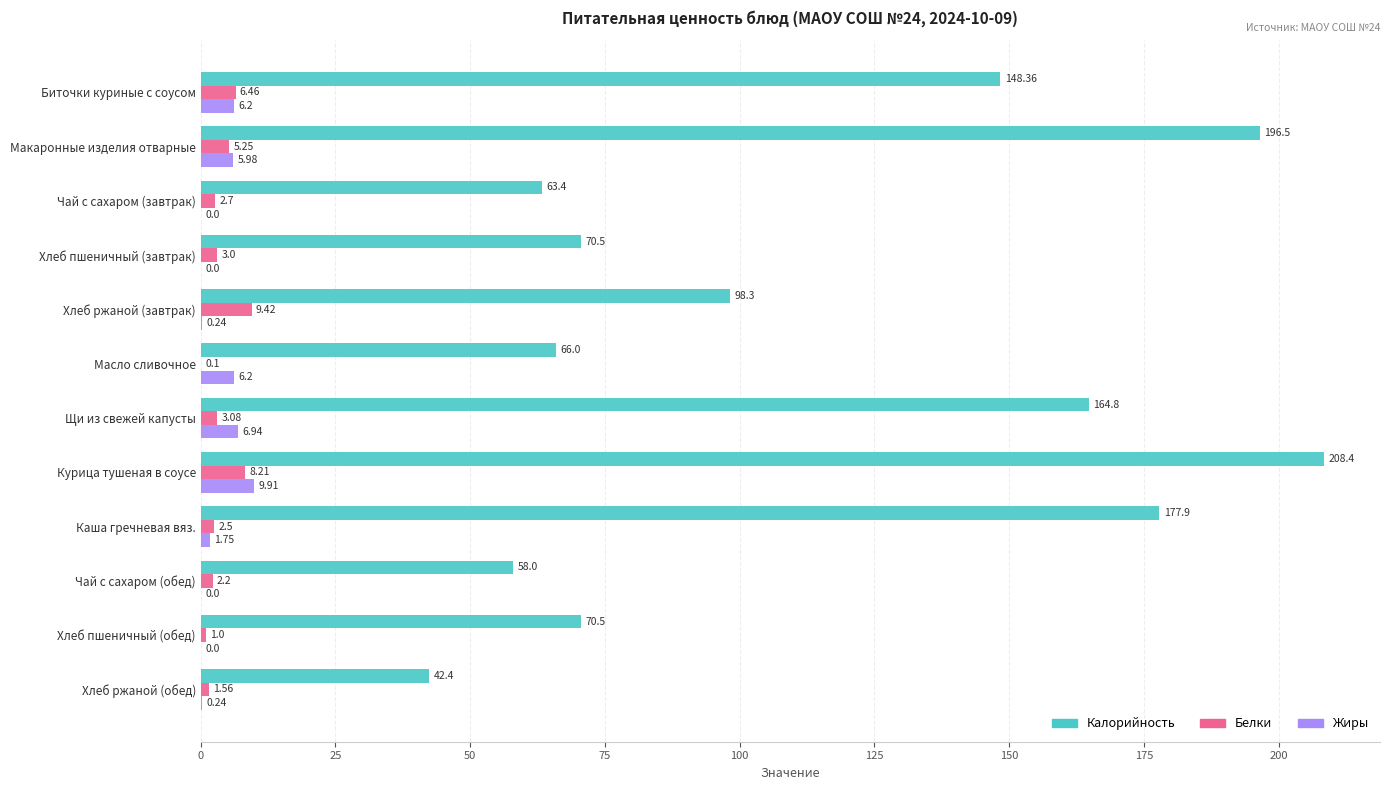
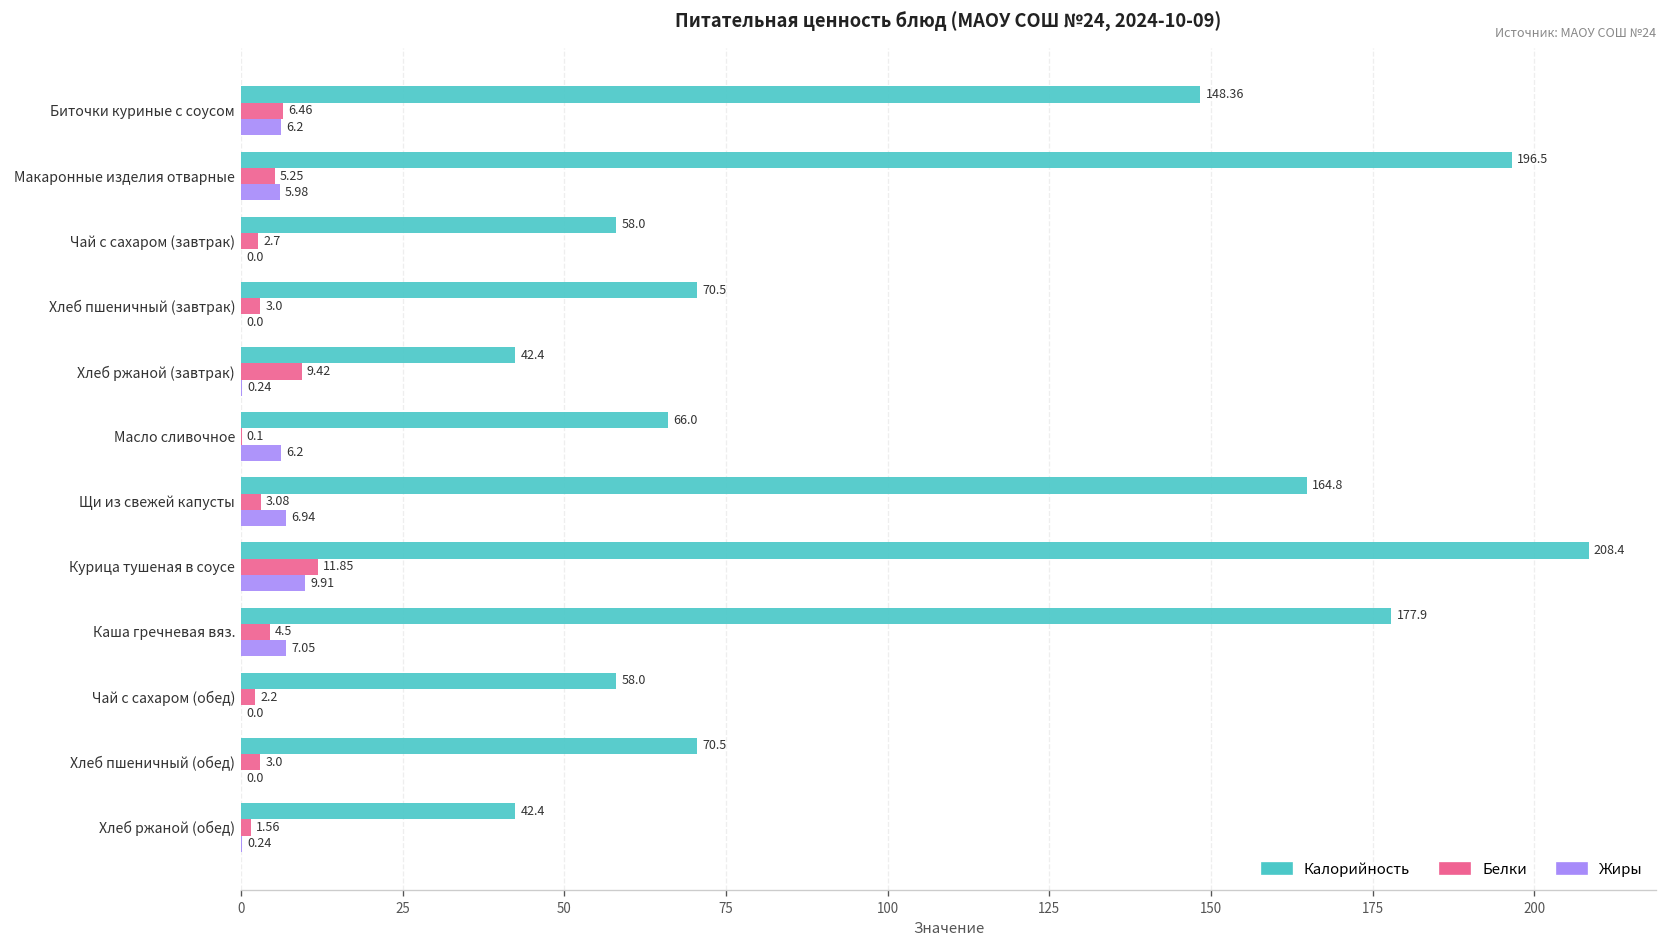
Калорийность, Чай с сахаром (завтрак): 63.4 -> 58.0
Калорийность, Хлеб ржаной (завтрак): 98.3 -> 42.4
Белки, Курица тушеная в соусе: 8.21 -> 11.85
Белки, Каша гречневая вяз.: 2.5 -> 4.5
Жиры, Каша гречневая вяз.: 1.75 -> 7.05
Белки, Хлеб пшеничный (обед): 1.0 -> 3.0
